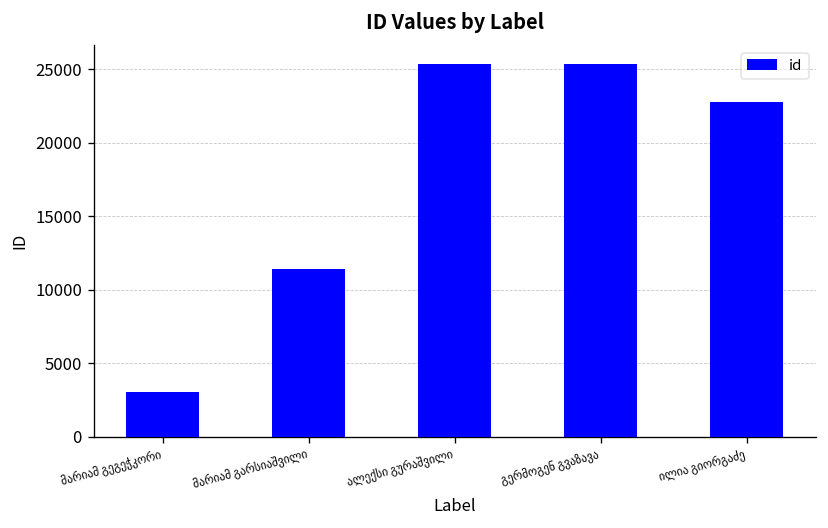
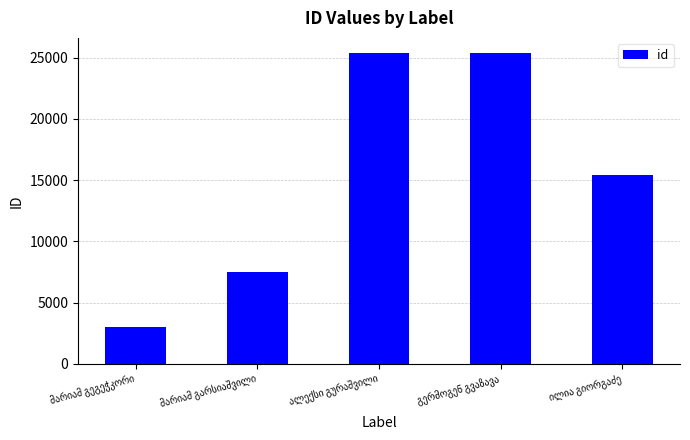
მარიამ გარსიაშვილი: 11400 -> 7500
ილია გიორგაძე: 22800 -> 15400
